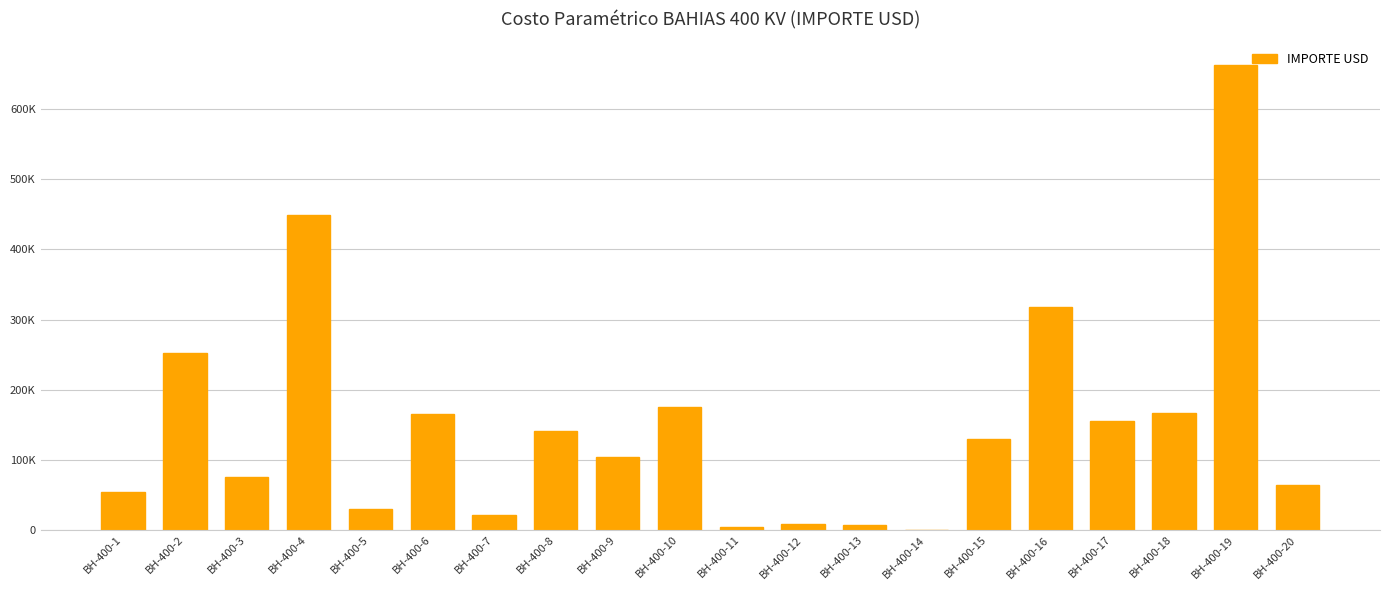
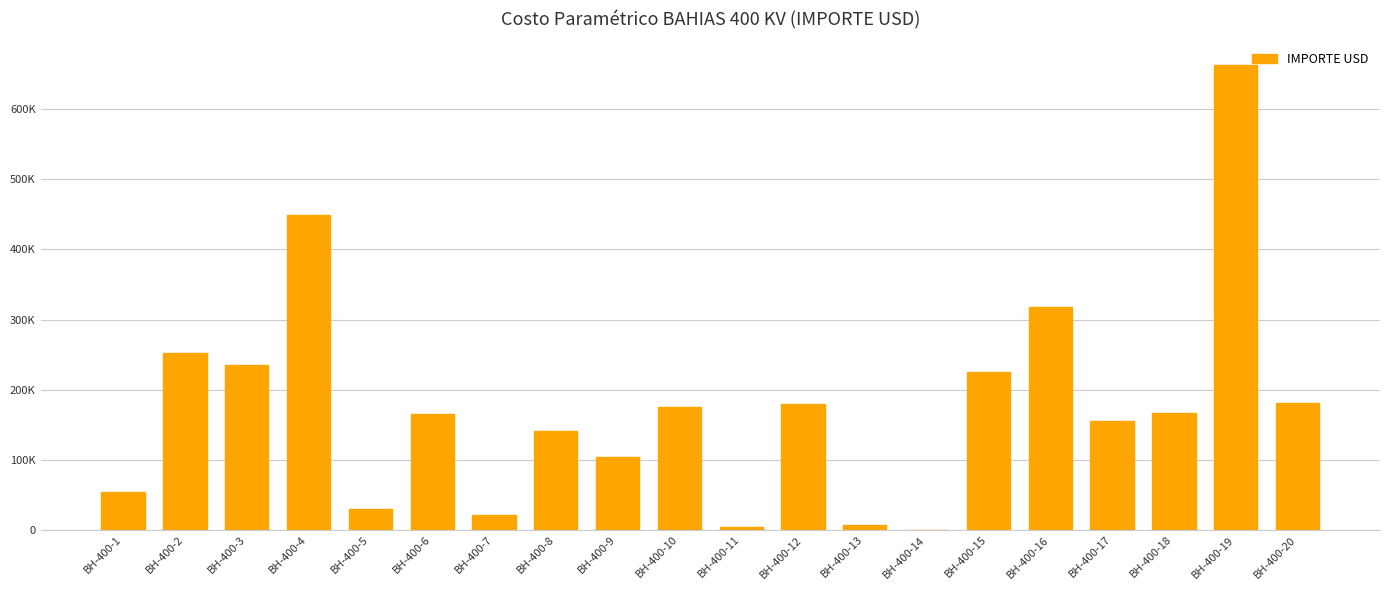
BH-400-3: 80000 -> 240000
BH-400-12: 10000 -> 180000
BH-400-15: 130000 -> 220000
BH-400-20: 60000 -> 180000
